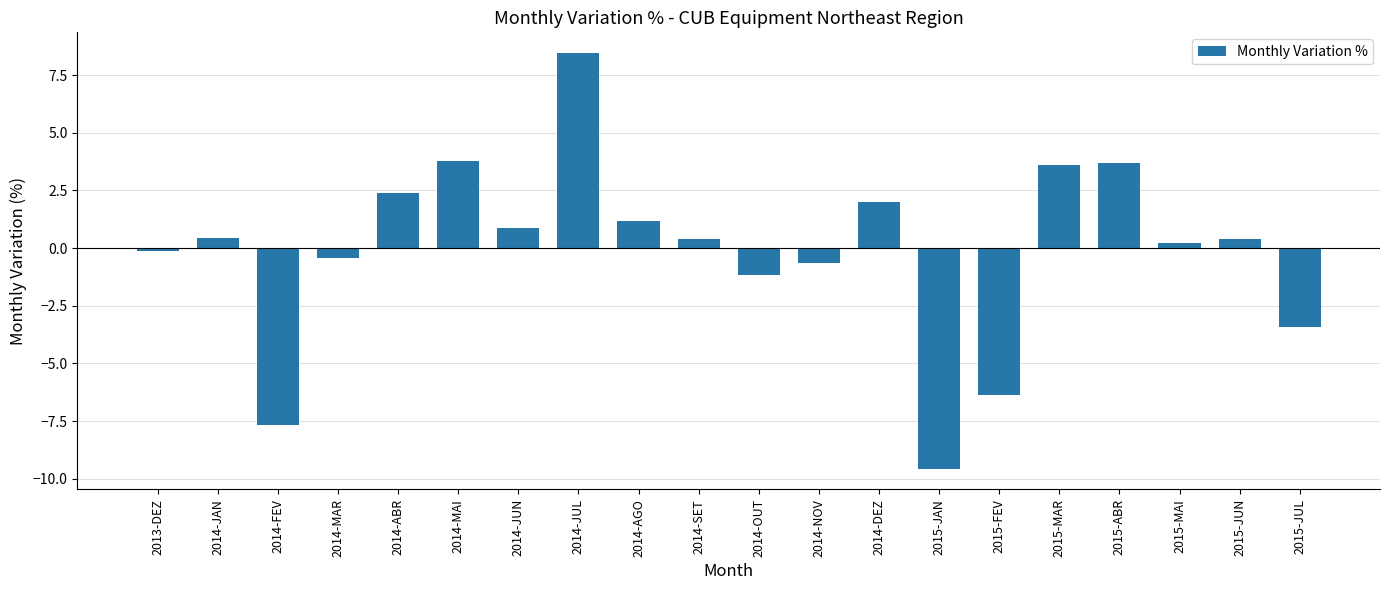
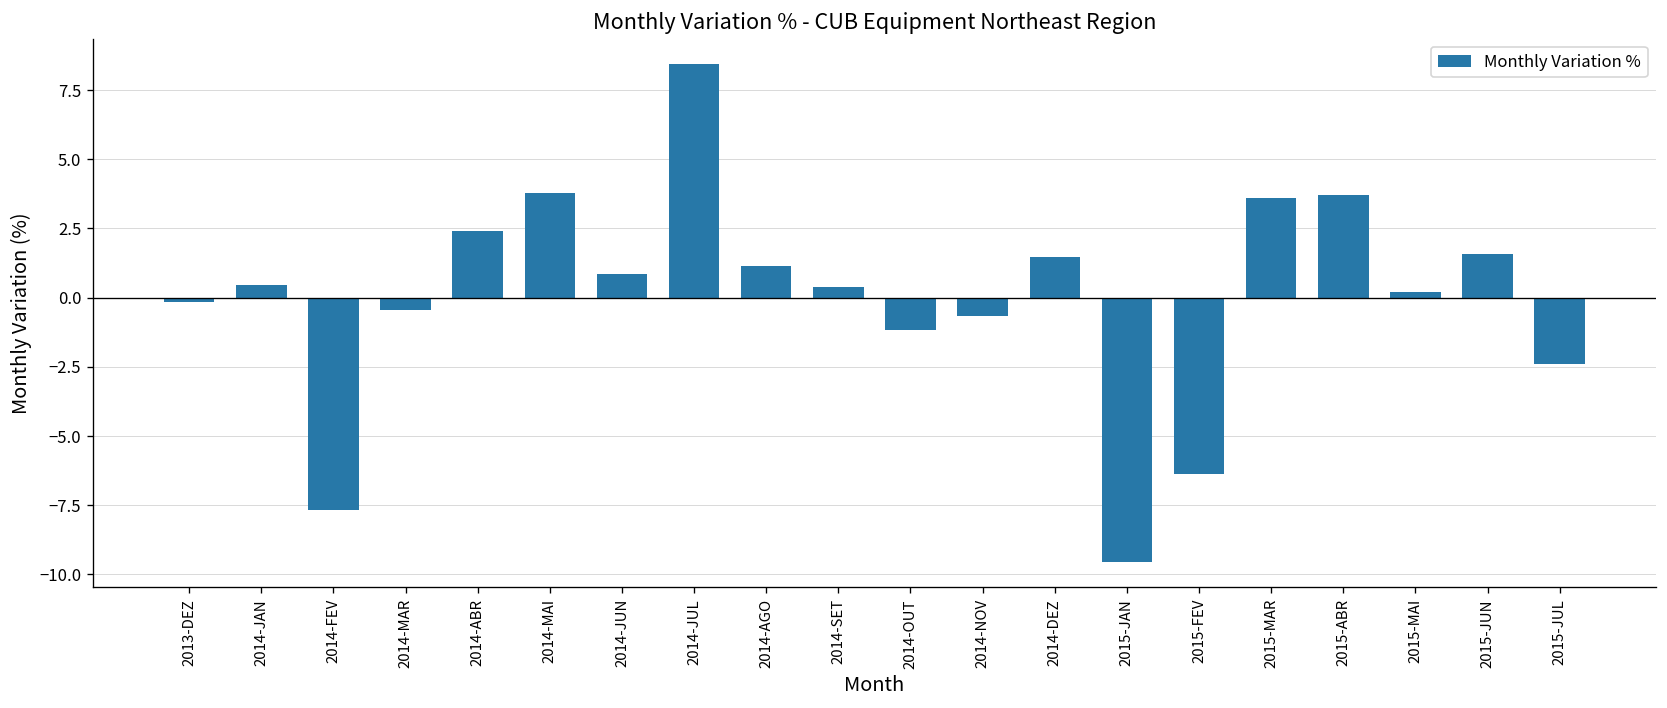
2014-DEZ: 2.0 -> 1.5
2015-JUN: 0.4 -> 1.6
2015-JUL: -3.4 -> -2.4
